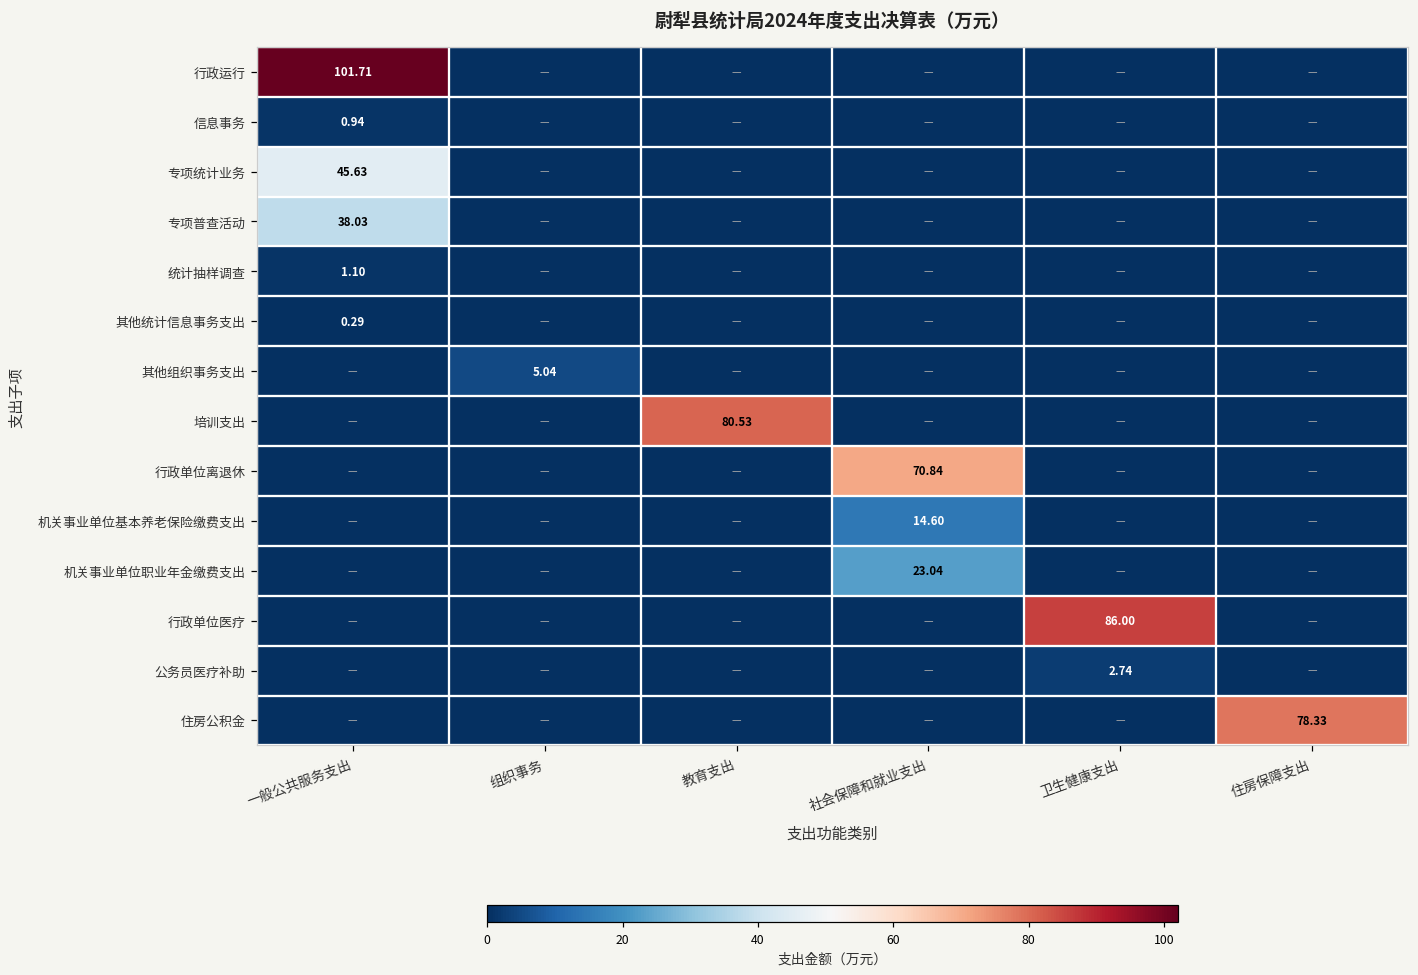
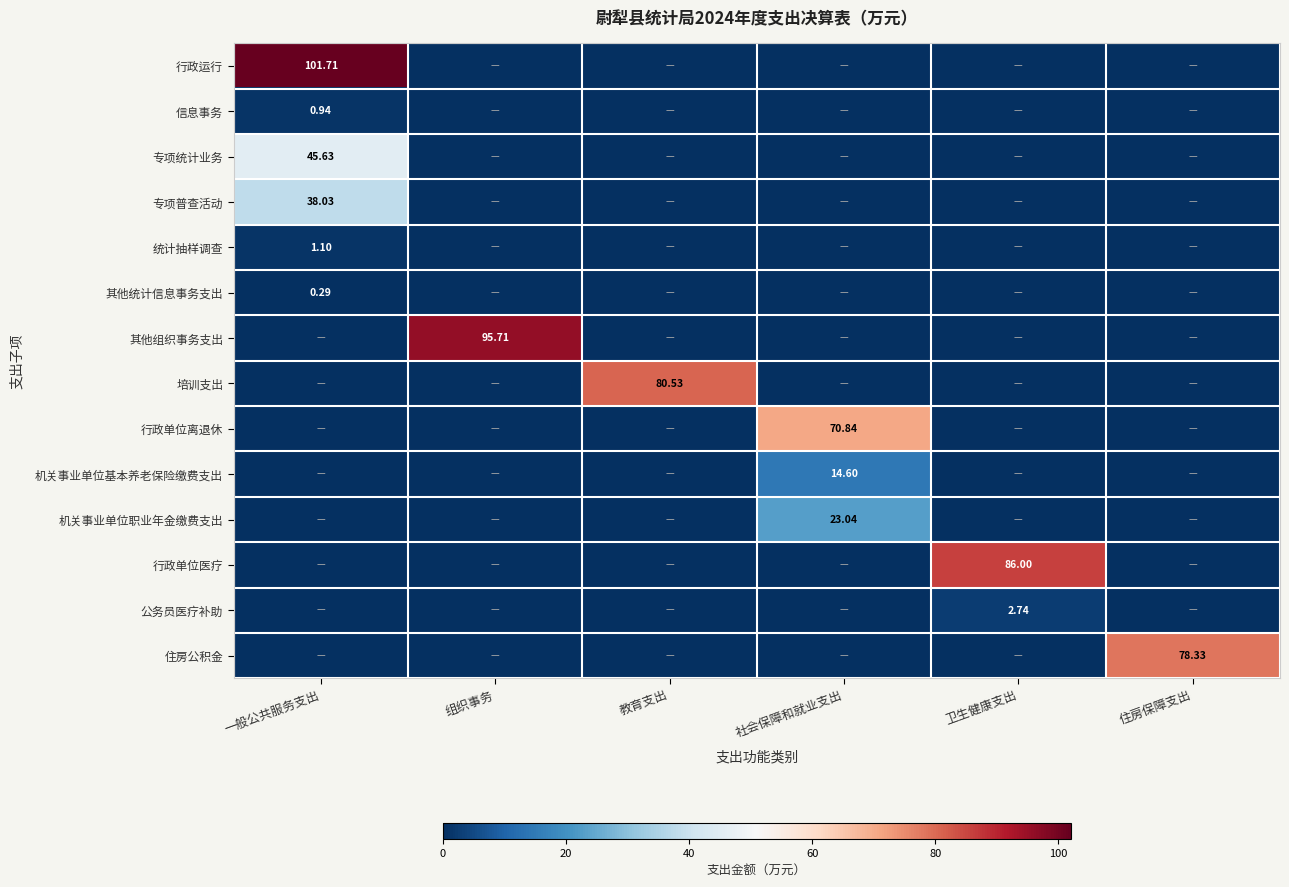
其他组织事务支出, 组织事务: 5.04 -> 95.71
